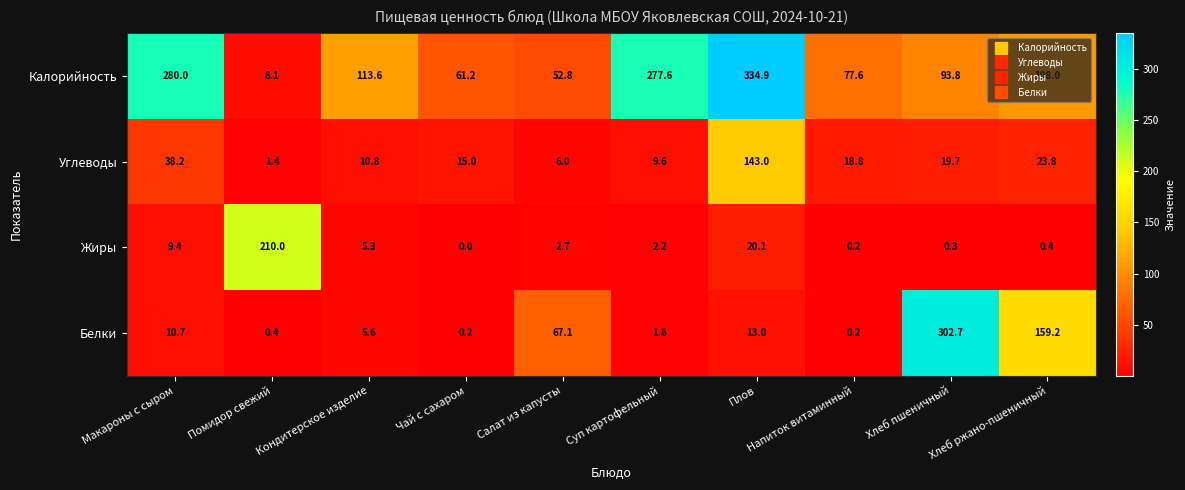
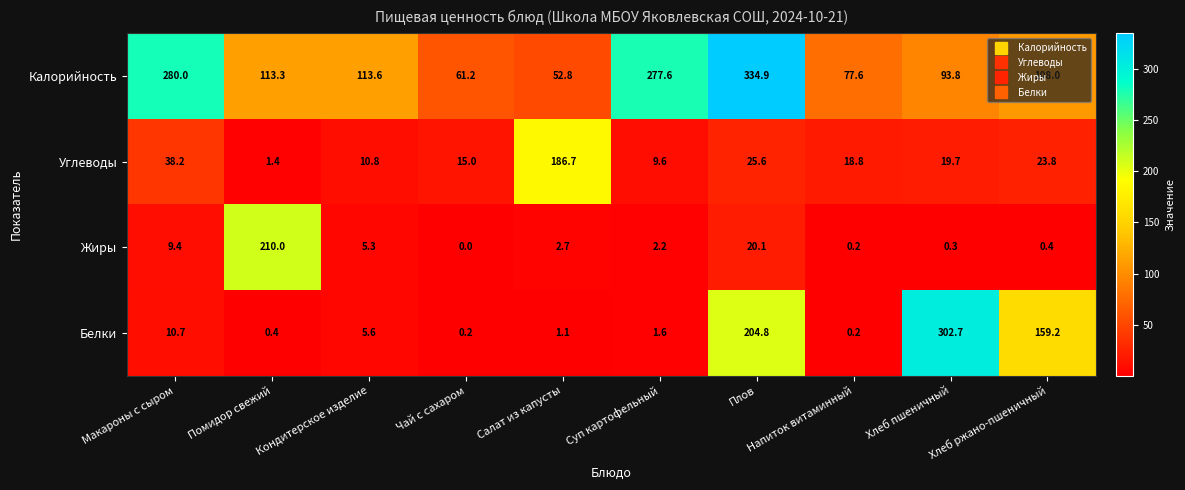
Калорийность, Помидор свежий: 8.1 -> 113.3
Углеводы, Салат из капусты: 6.0 -> 186.7
Углеводы, Плов: 143.0 -> 25.6
Белки, Салат из капусты: 67.1 -> 1.1
Белки, Плов: 13.0 -> 204.8
